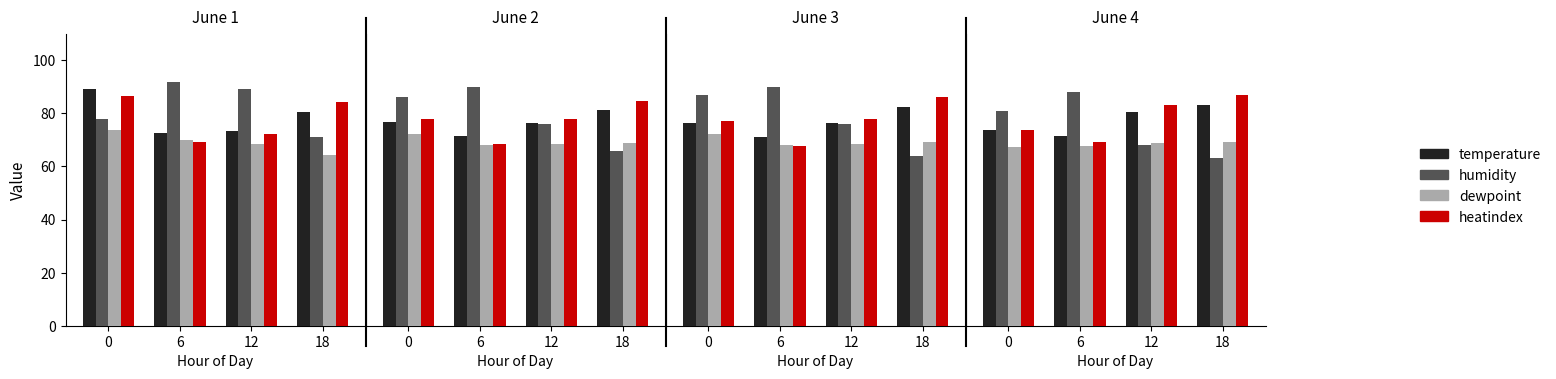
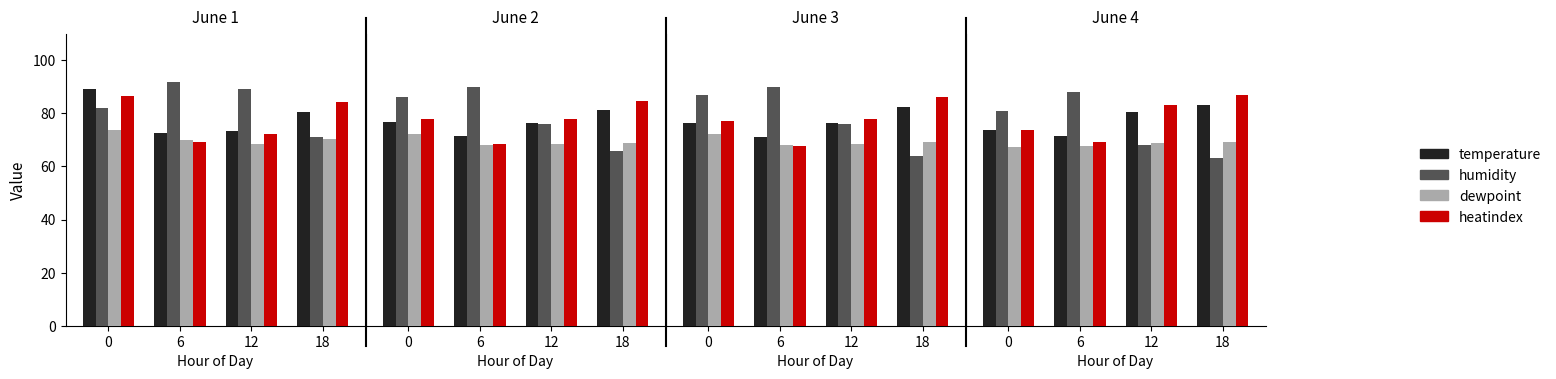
June 1, humidity, 0: 78 -> 82
June 1, dewpoint, 18: 64 -> 70
